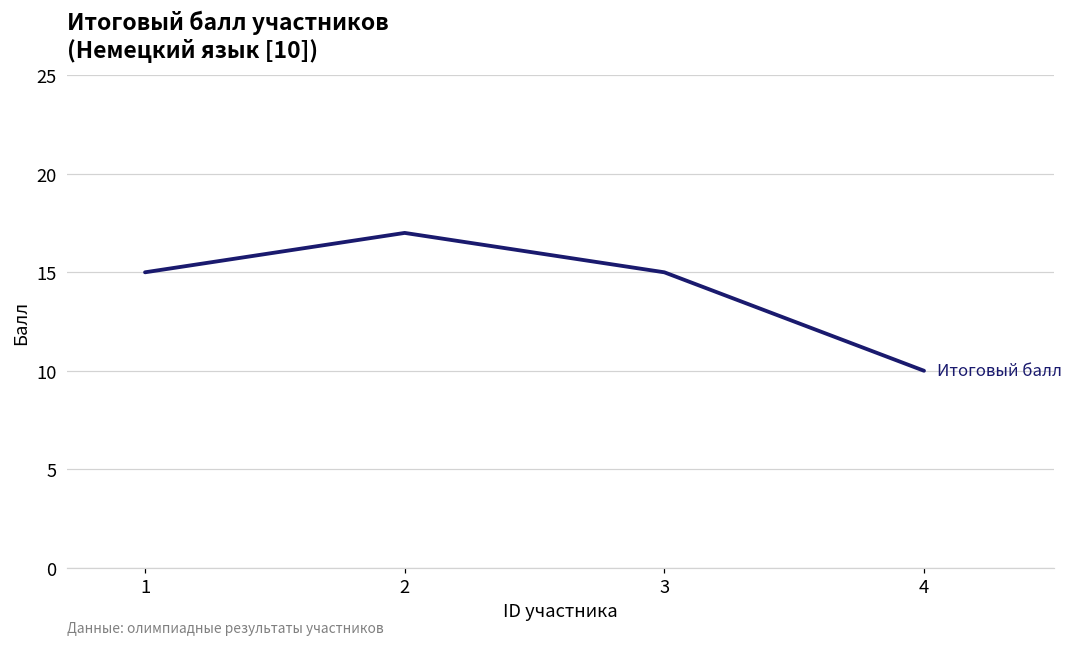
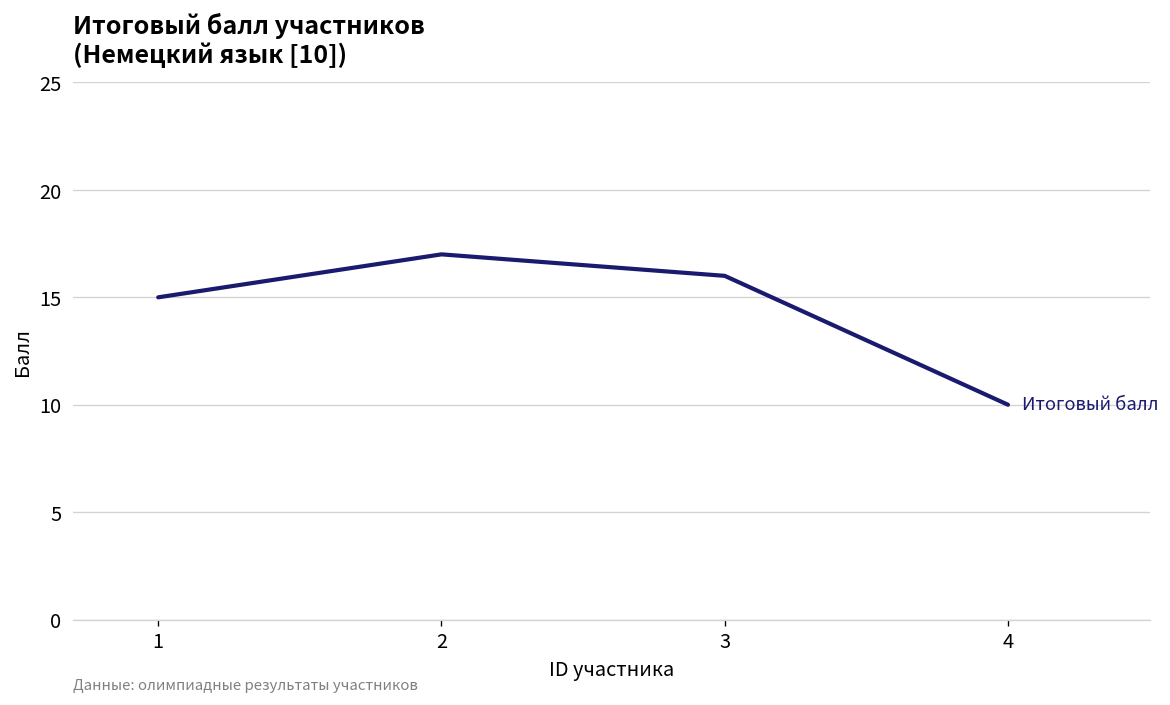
3: 15 -> 16
